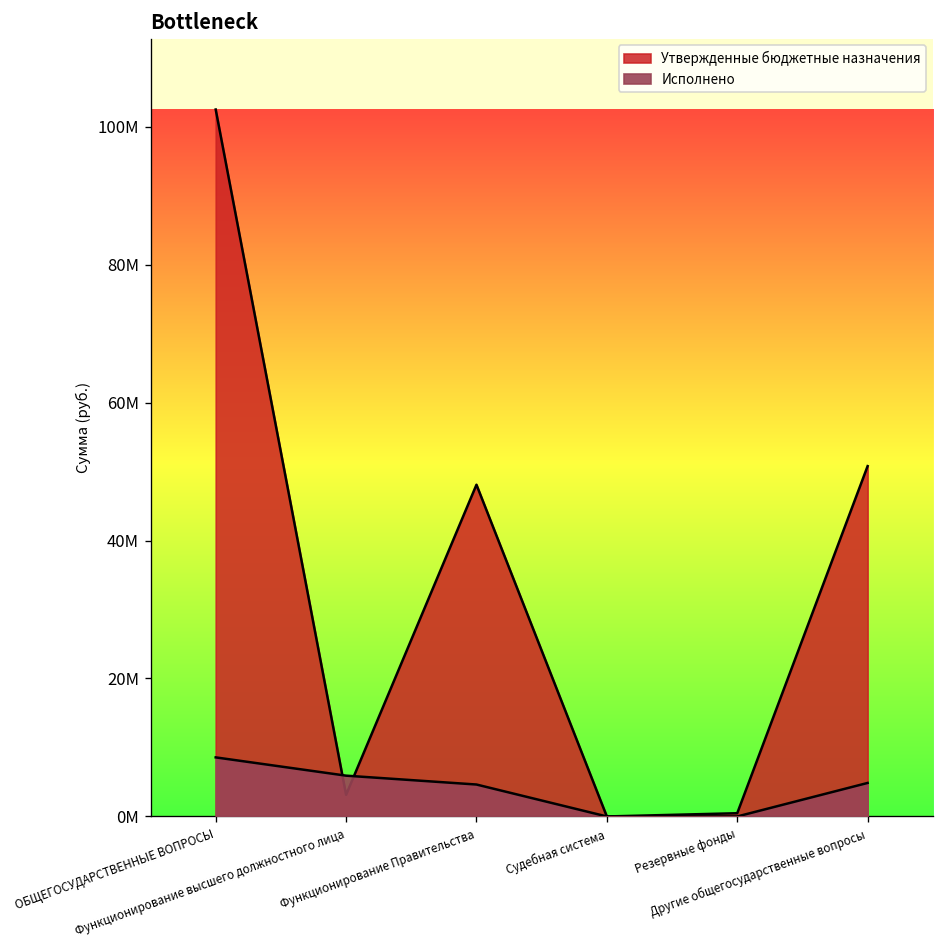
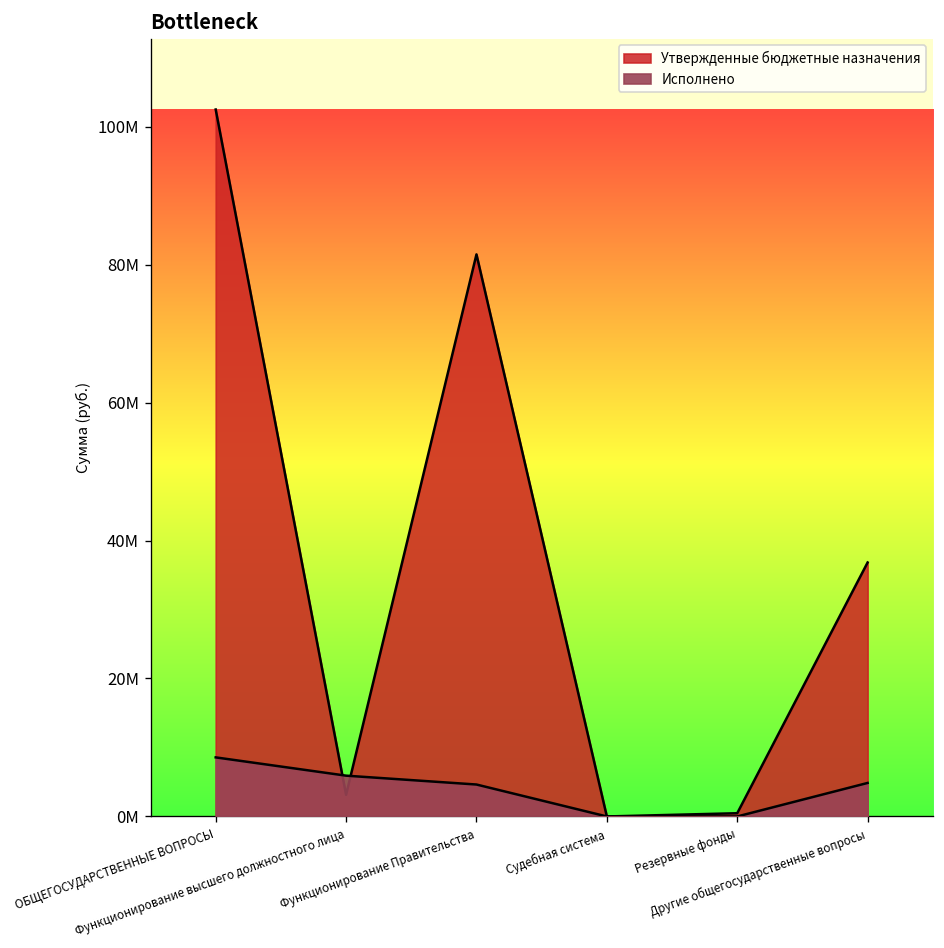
Утвержденные бюджетные назначения, Функционирование Правительства: 48000000 -> 81000000
Утвержденные бюджетные назначения, Другие общегосударственные вопросы: 51000000 -> 37000000
